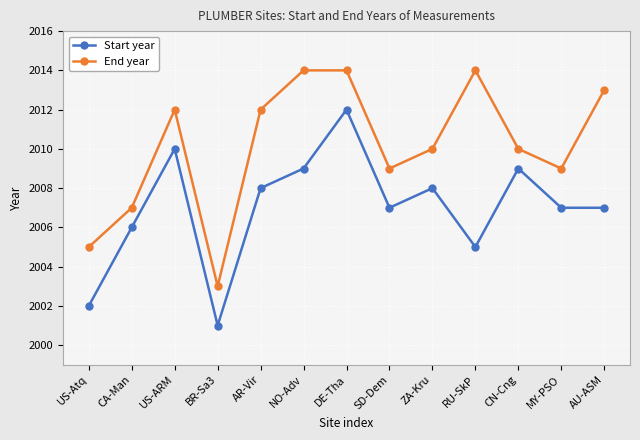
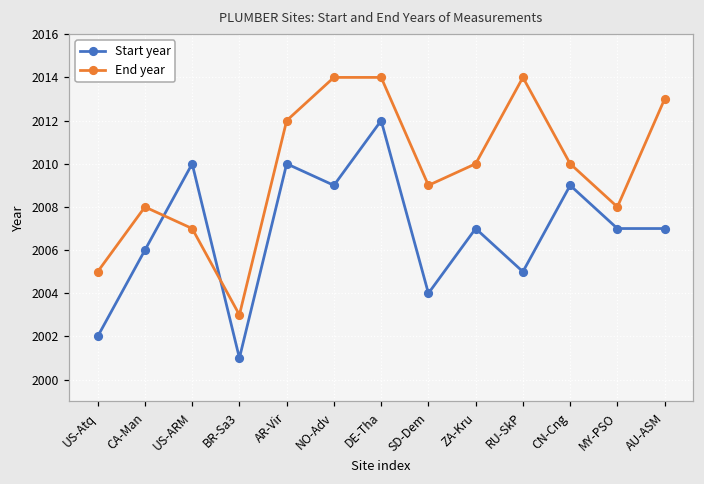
End year, CA-Man: 2007 -> 2008
End year, US-ARM: 2012 -> 2007
Start year, AR-Vir: 2008 -> 2010
Start year, SD-Dem: 2007 -> 2004
Start year, ZA-Kru: 2008 -> 2007
End year, MY-PSO: 2009 -> 2008
